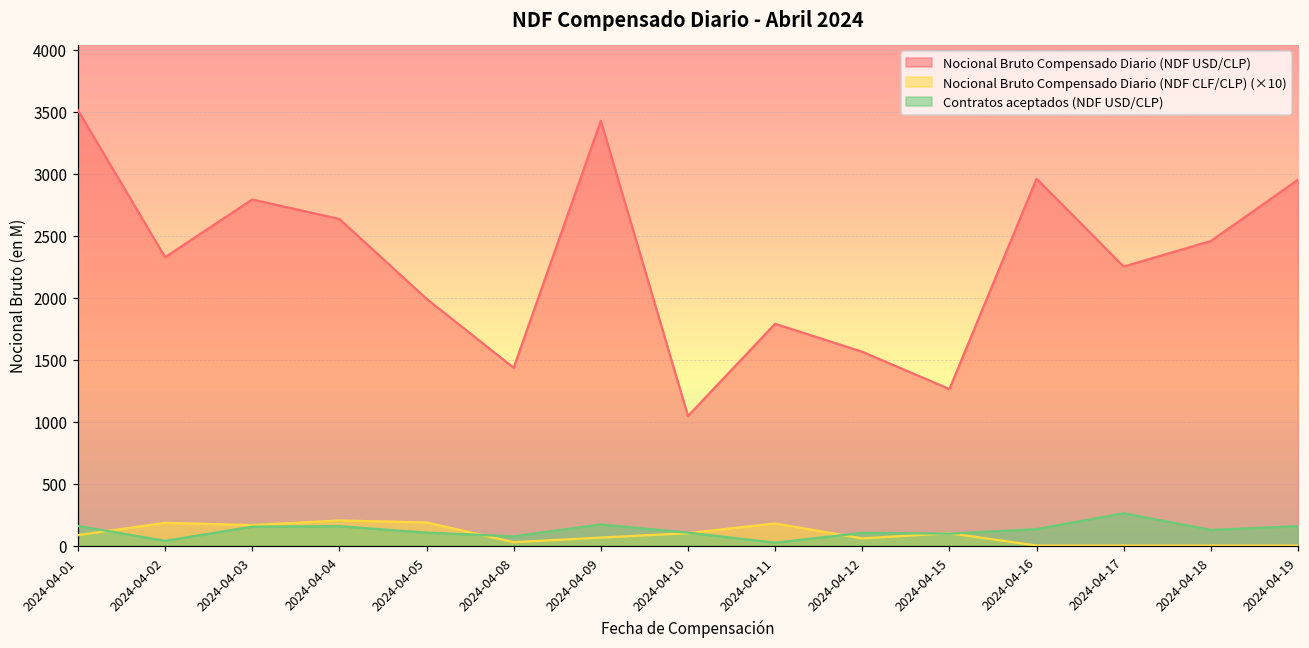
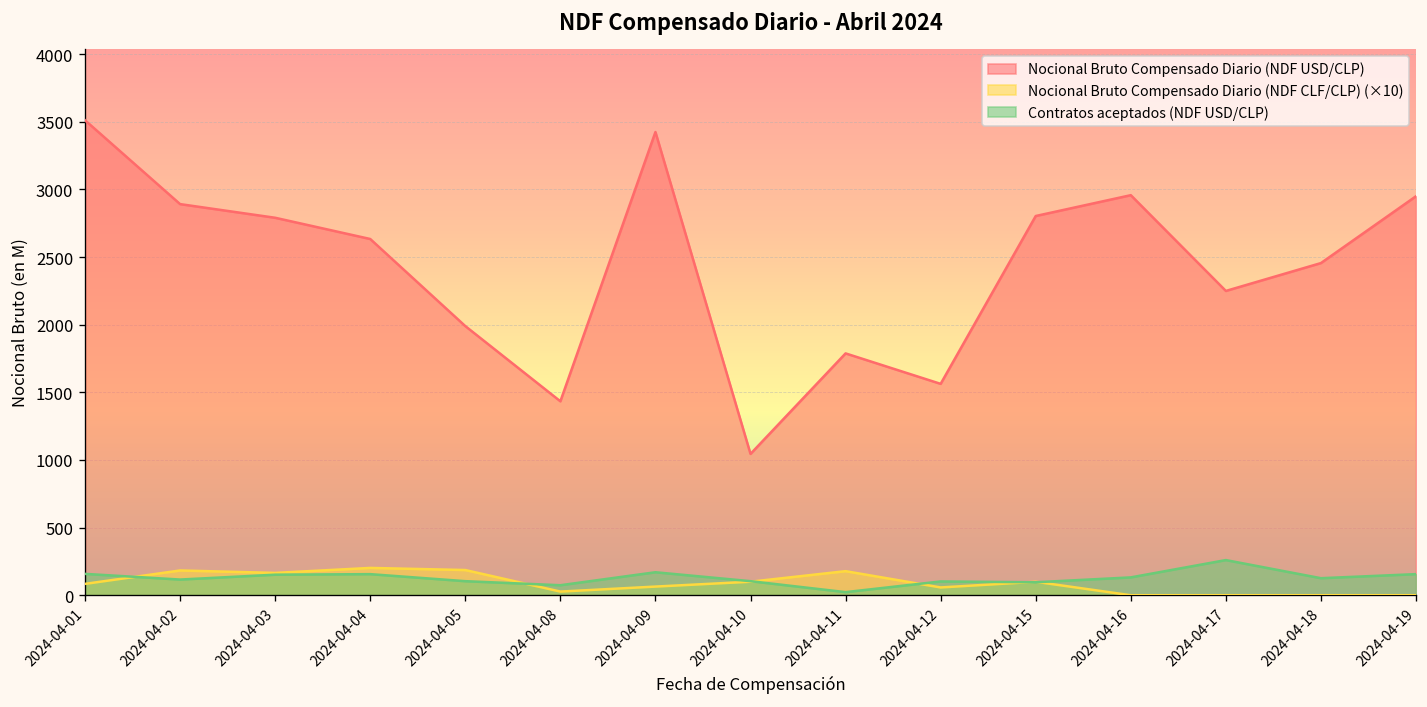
Nocional Bruto Compensado Diario (NDF USD/CLP), 2024-04-02: 2330 -> 2890
Contratos aceptados (NDF USD/CLP), 2024-04-02: 40 -> 120
Nocional Bruto Compensado Diario (NDF USD/CLP), 2024-04-15: 1260 -> 2800
